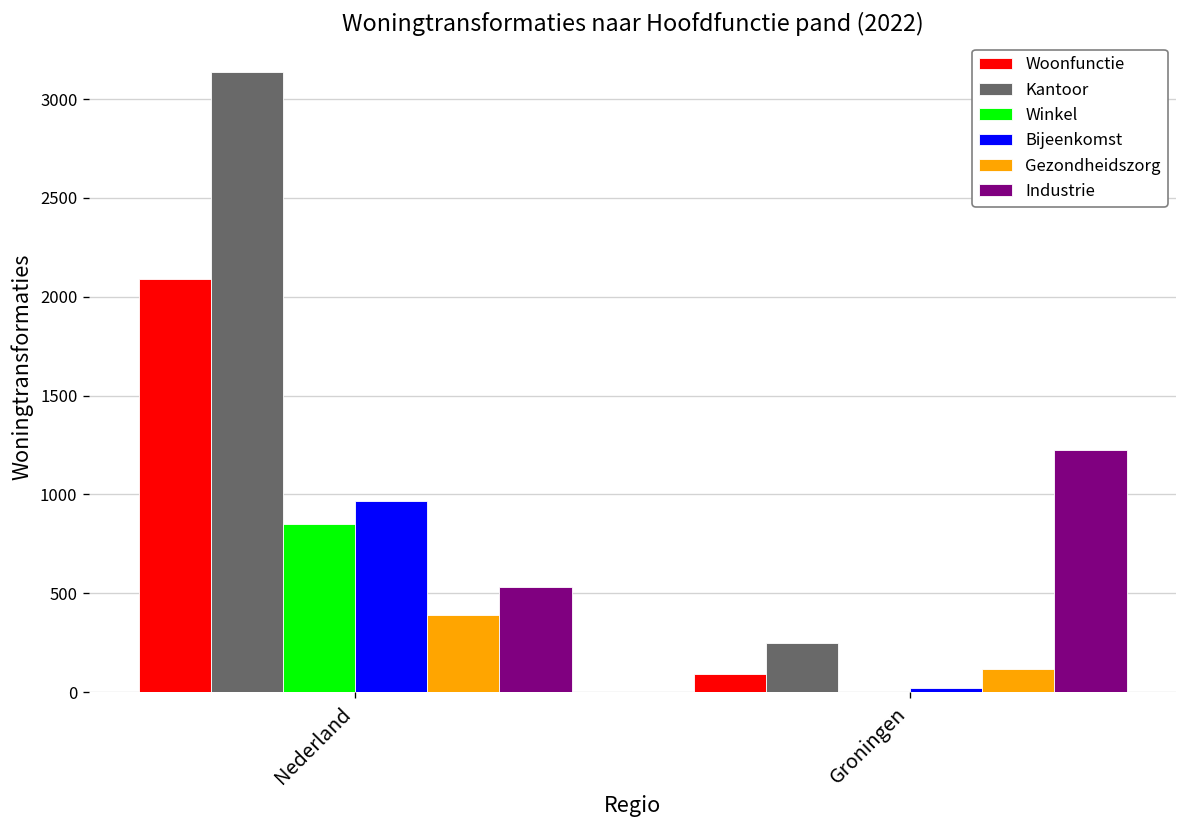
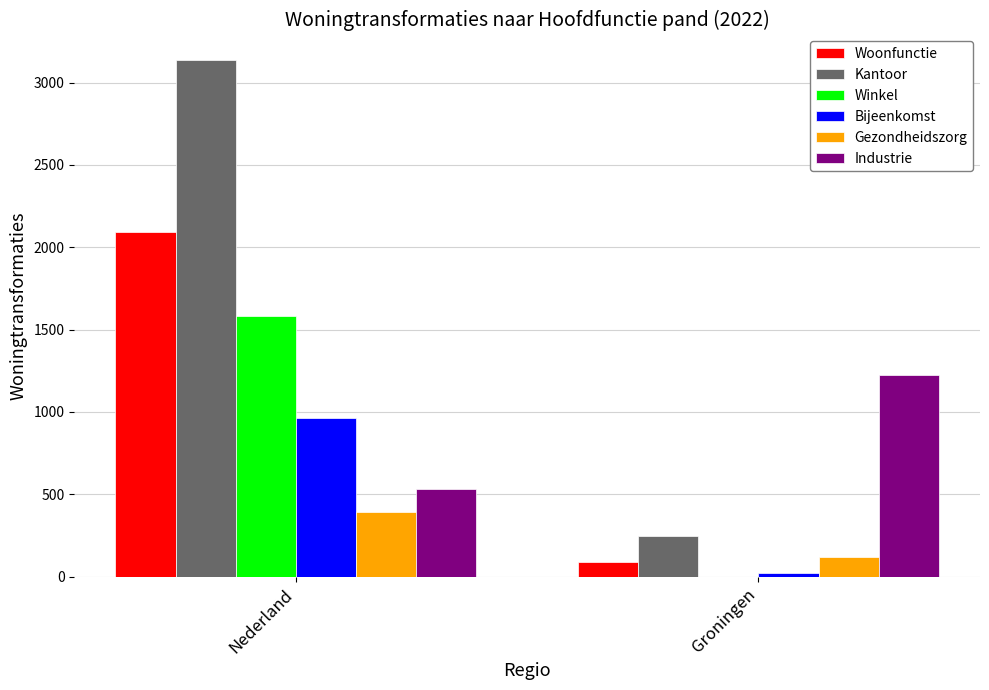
Winkel, Nederland: 850 -> 1580
